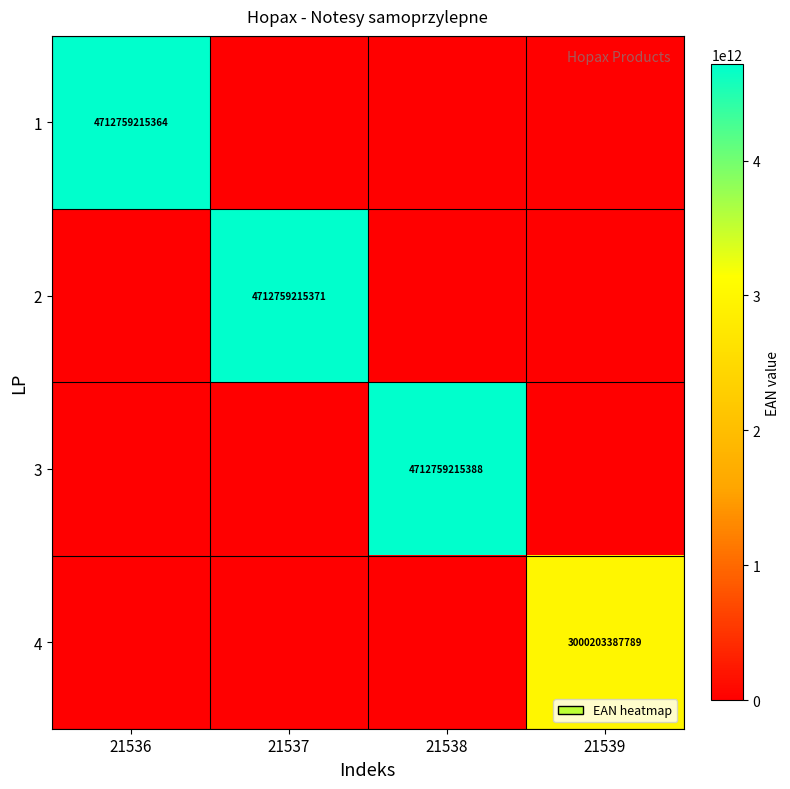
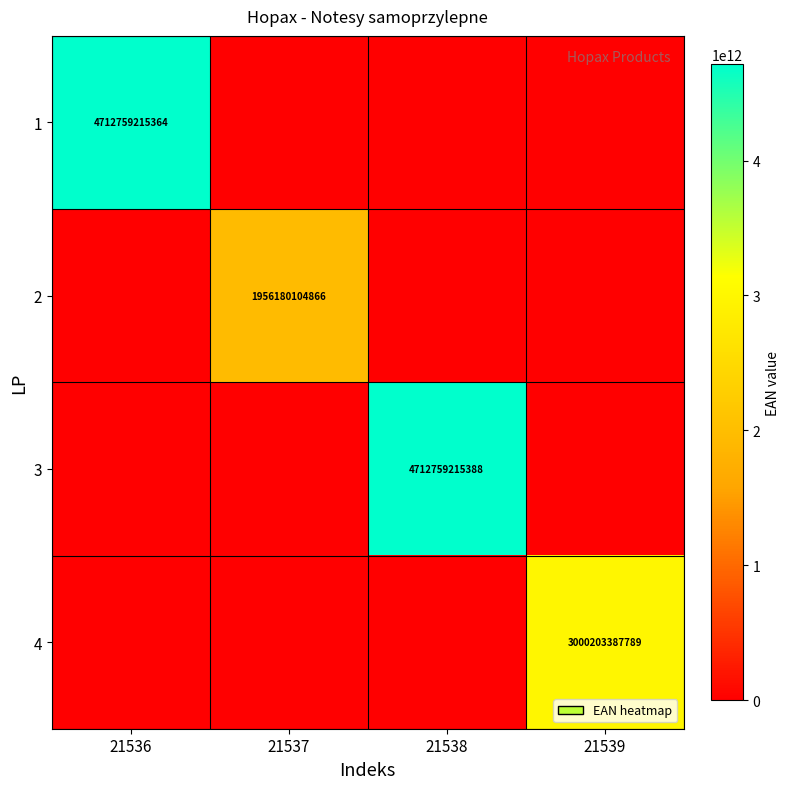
2, 21537: 4712759215371 -> 1956180104866
